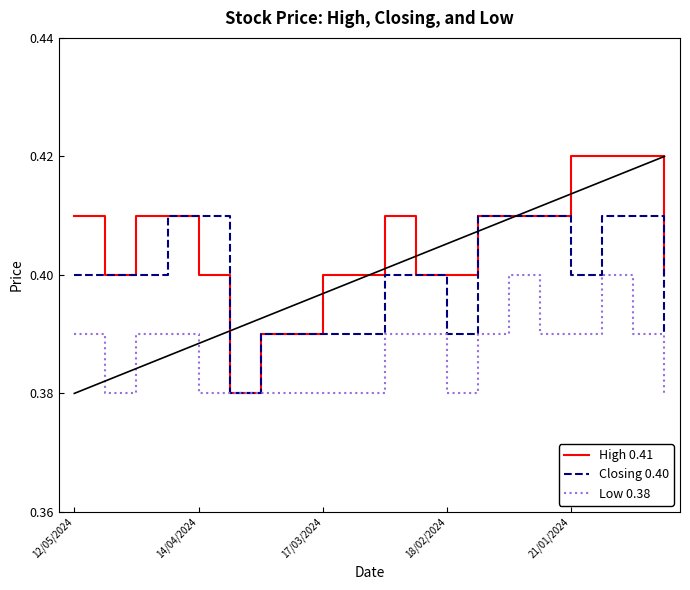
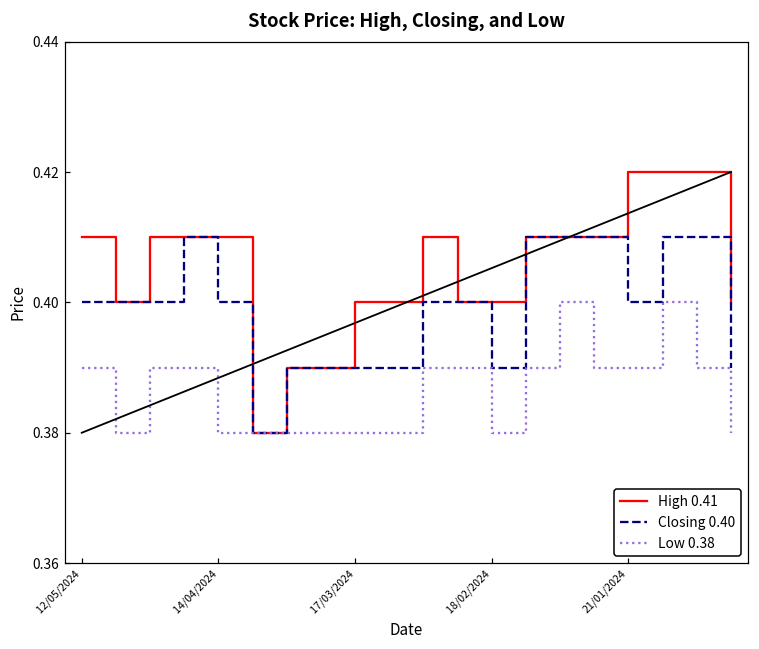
High 0.41, 14/04/2024: 0.40 -> 0.41
Closing 0.40, 14/04/2024: 0.41 -> 0.40
